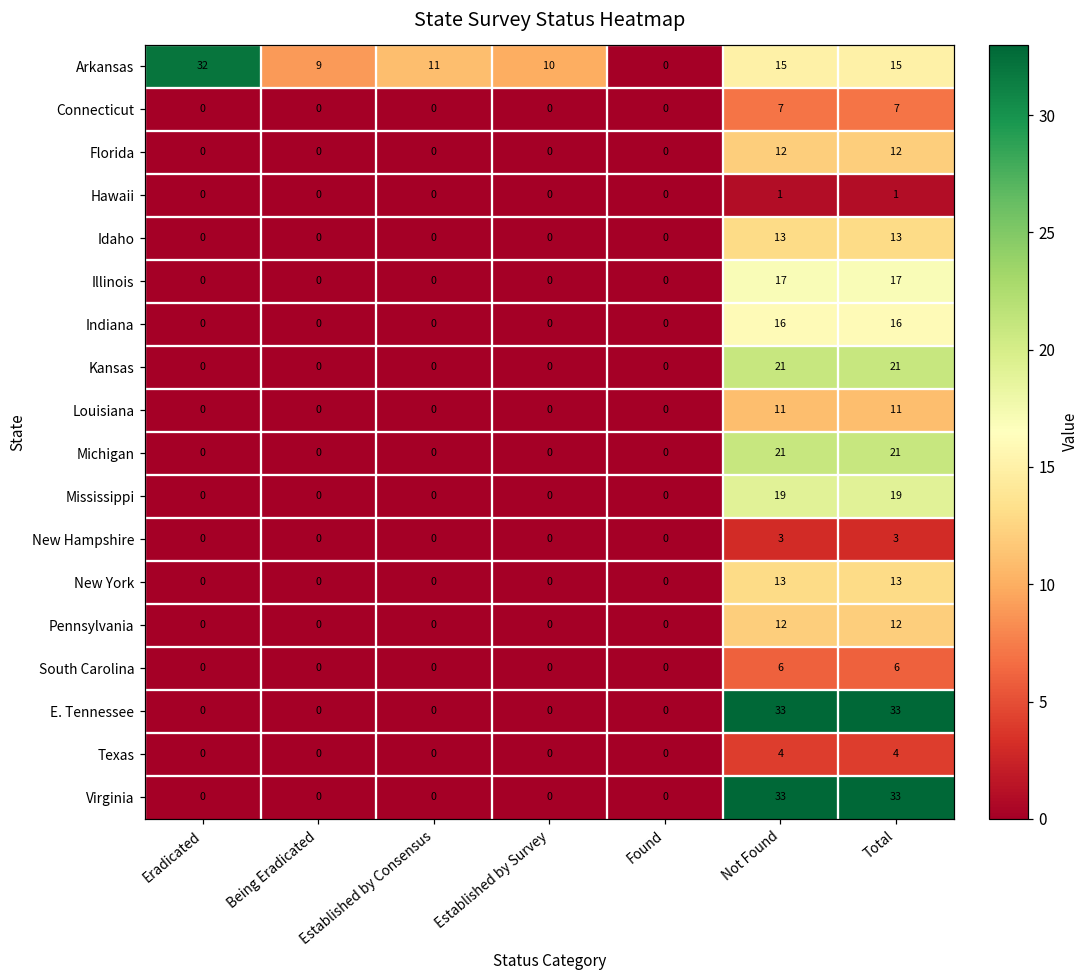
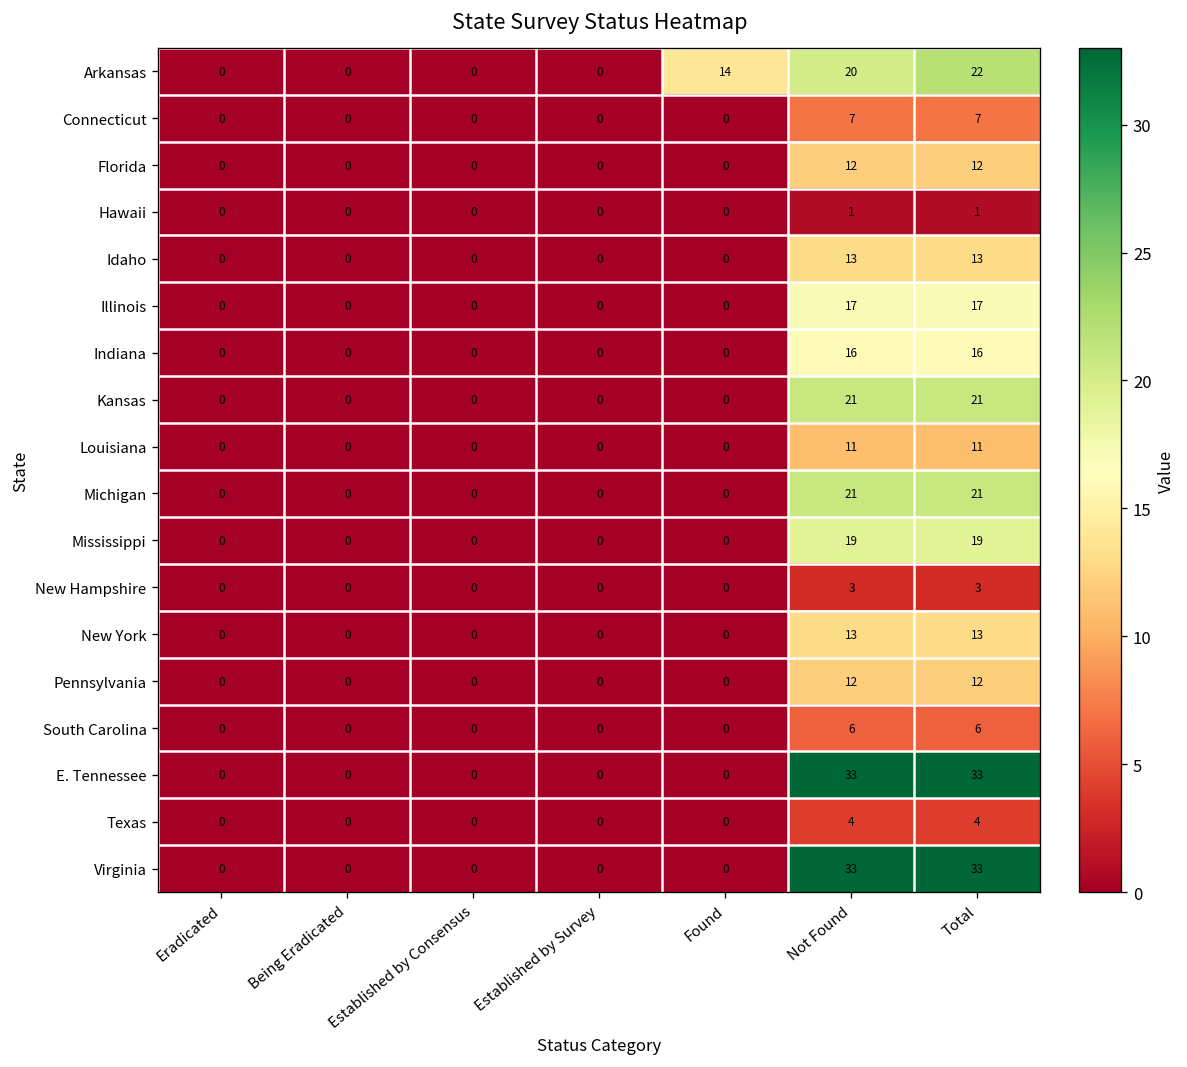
Arkansas, Eradicated: 32 -> 0
Arkansas, Being Eradicated: 9 -> 0
Arkansas, Established by Consensus: 11 -> 0
Arkansas, Established by Survey: 10 -> 0
Arkansas, Found: 0 -> 14
Arkansas, Not Found: 15 -> 20
Arkansas, Total: 15 -> 22
